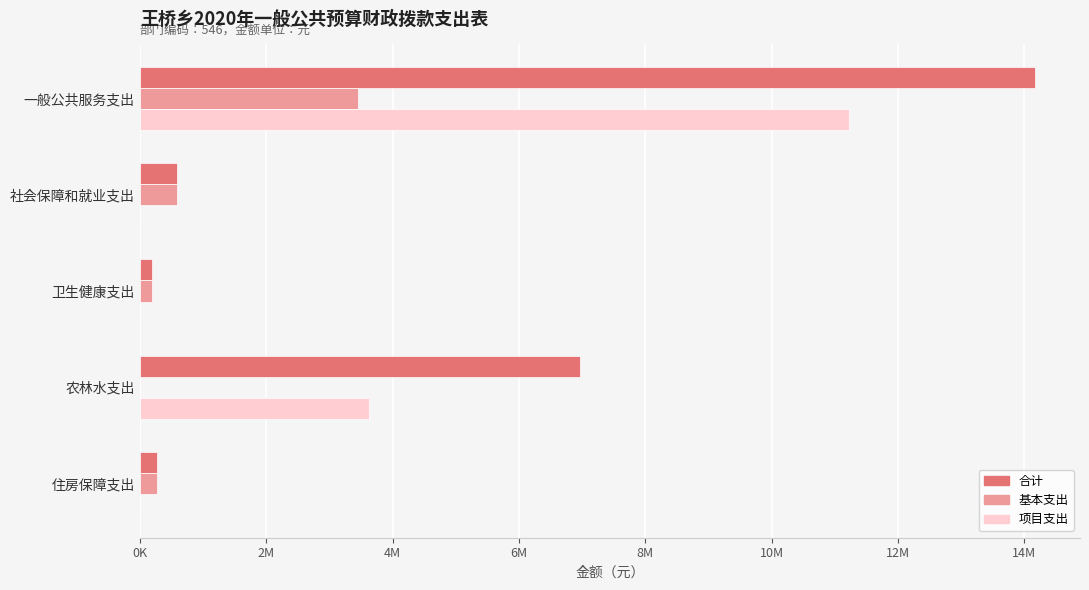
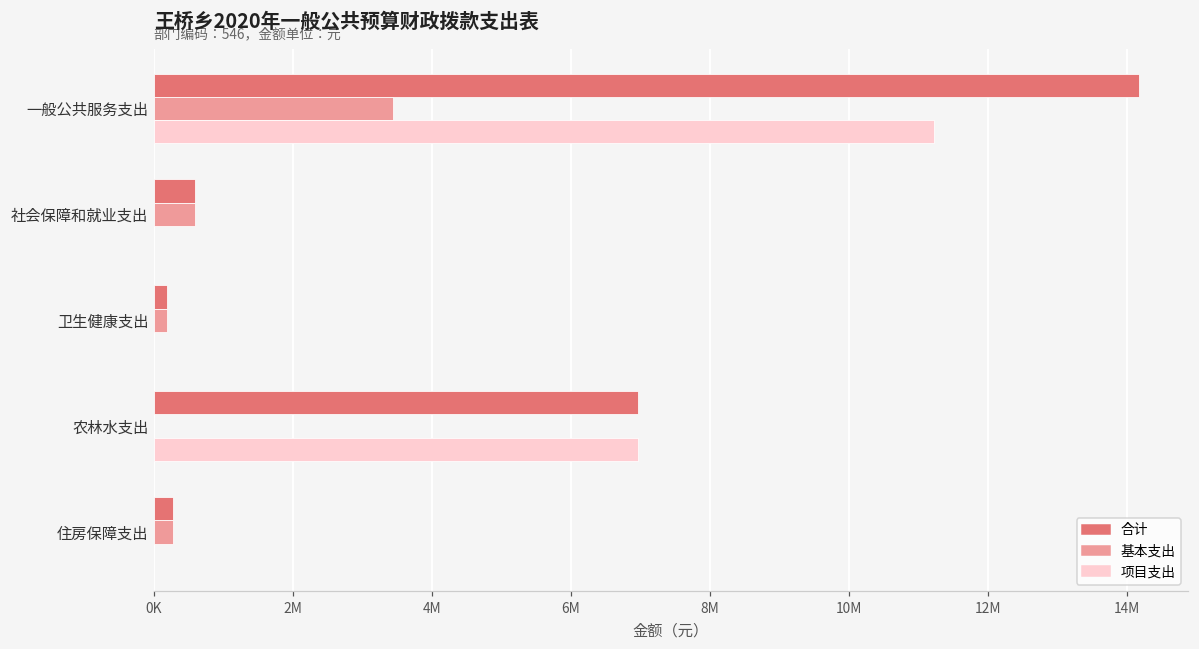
项目支出, 农林水支出: 3600000 -> 7000000
